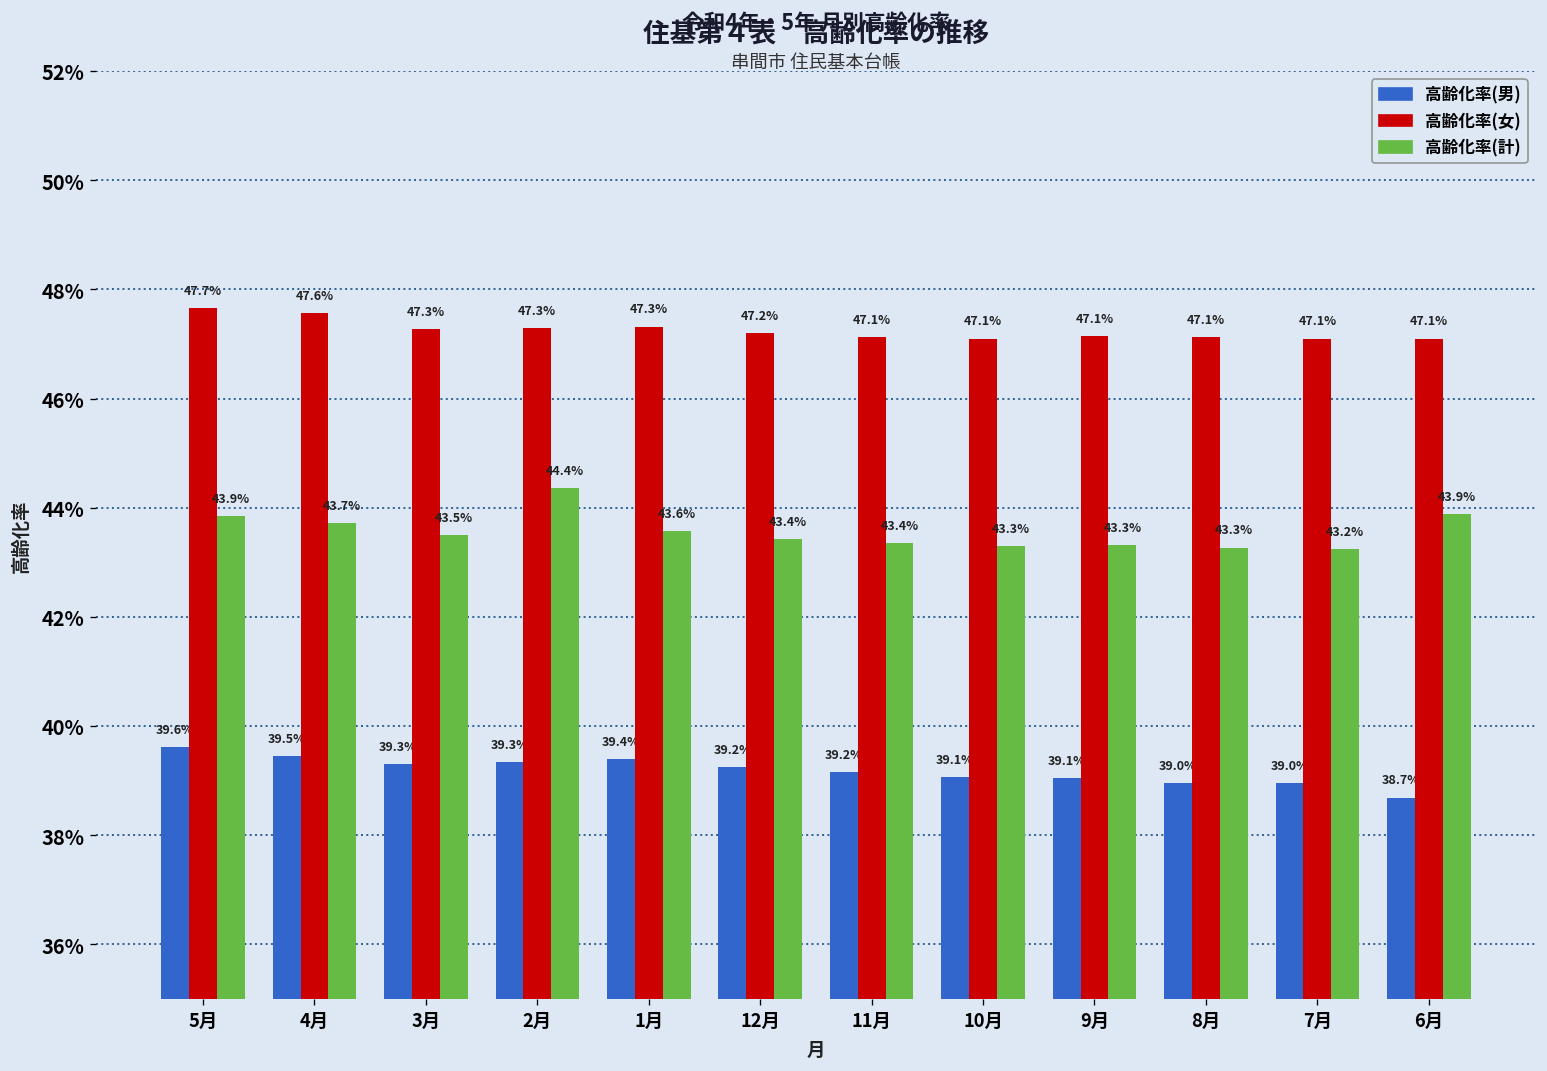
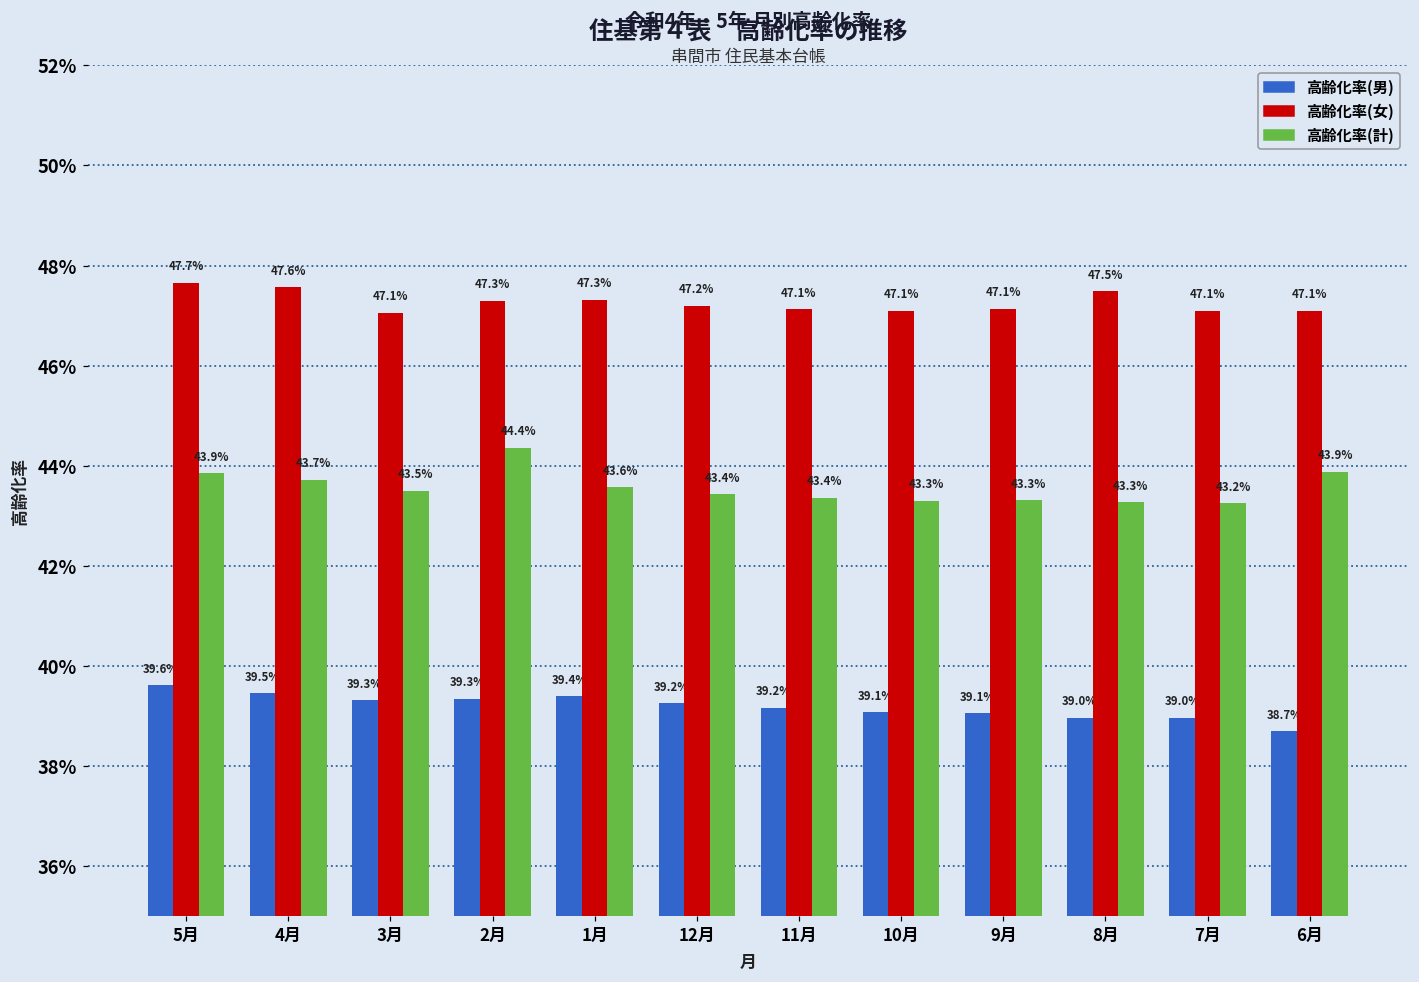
高齢化率(女), 3月: 47.3% -> 47.1%
高齢化率(女), 8月: 47.1% -> 47.5%
